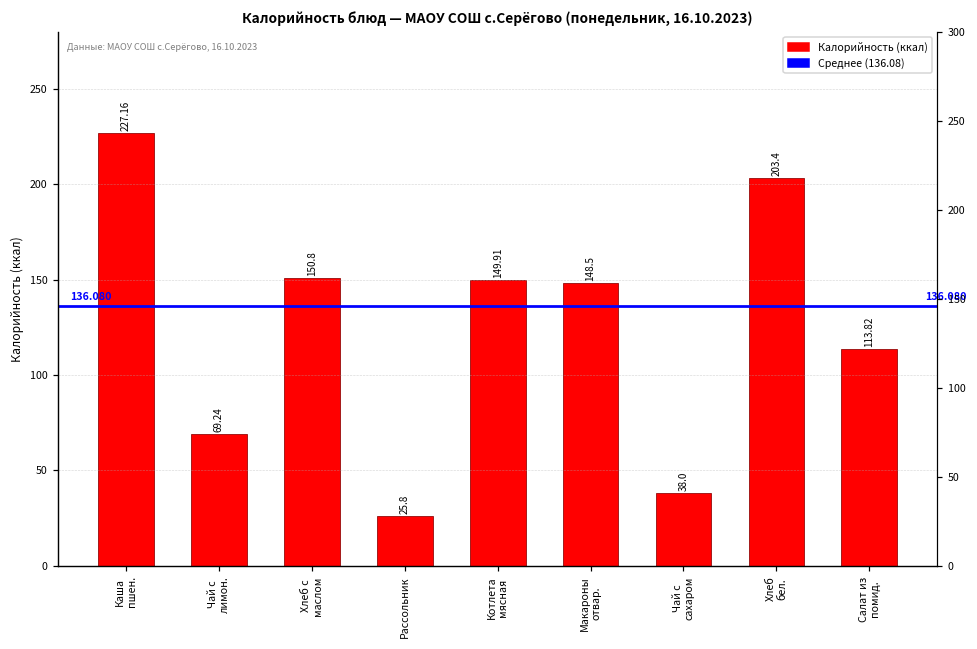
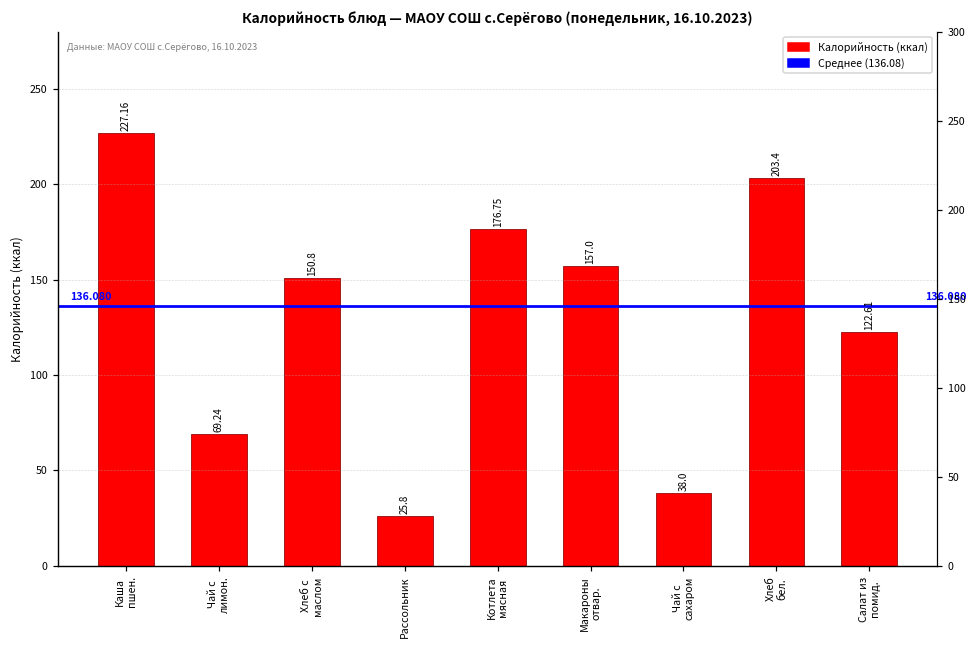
Котлета мясная: 149.91 -> 176.75
Макароны отвар.: 148.5 -> 157.0
Салат из помид.: 113.82 -> 122.61
